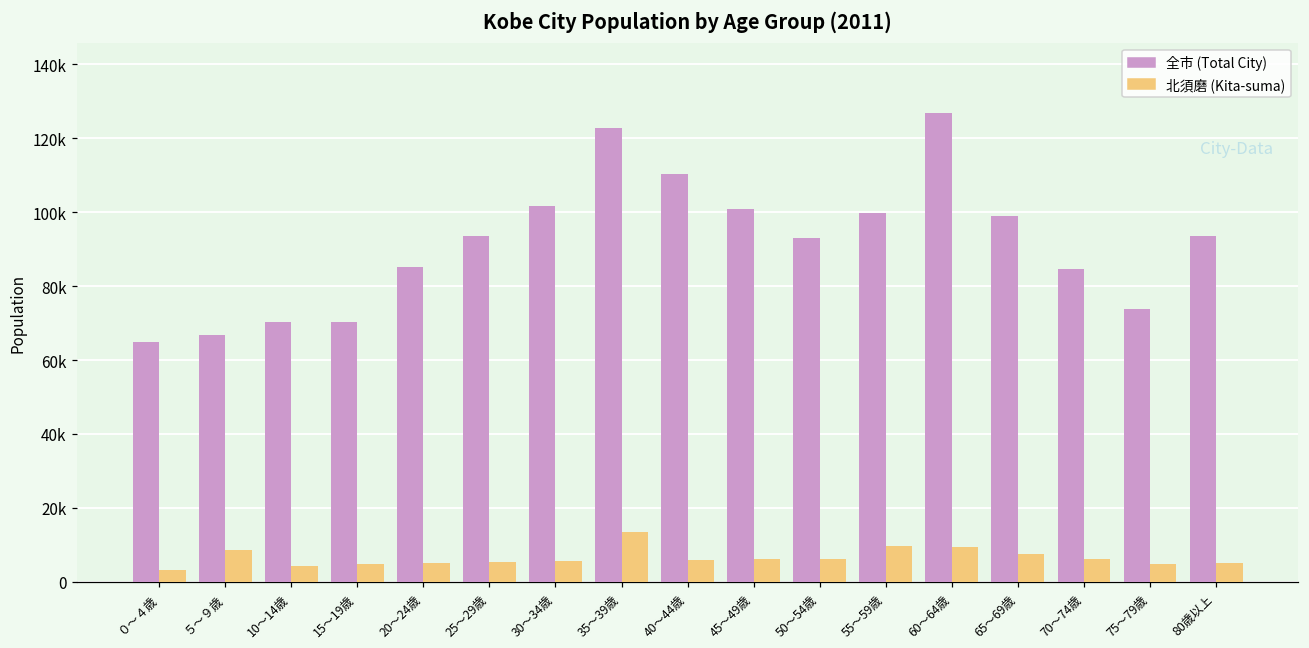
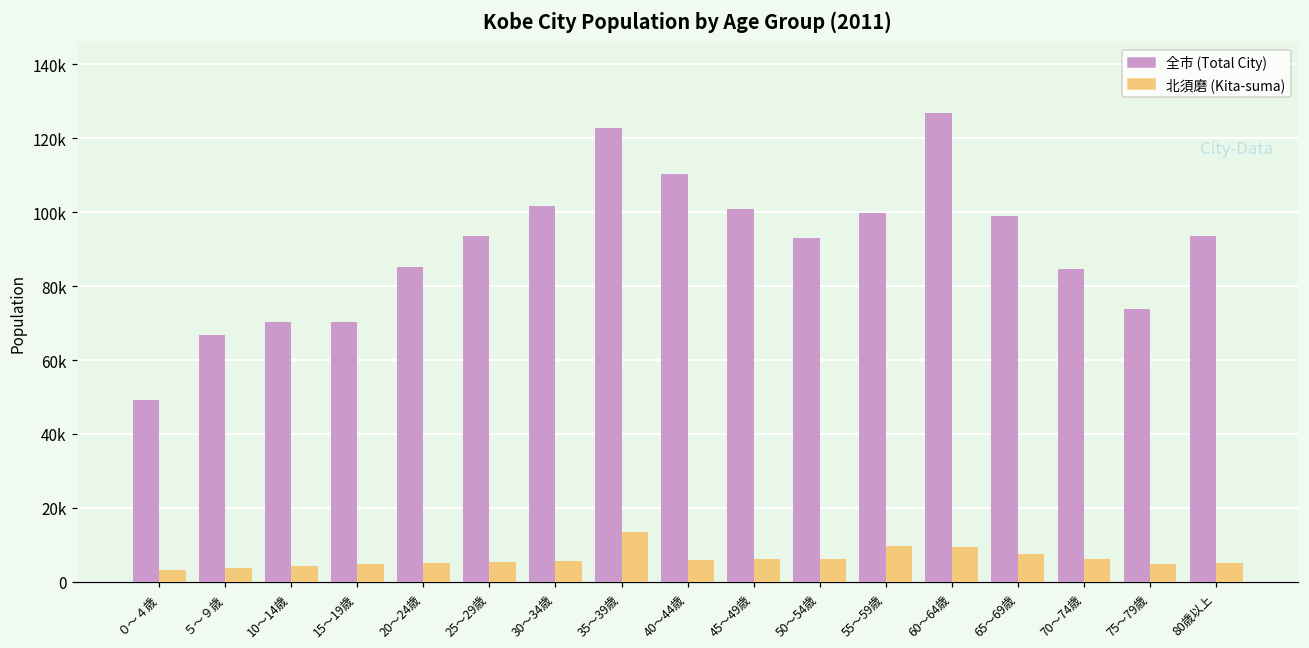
全市 (Total City), ０～４歳: 65000 -> 49000
北須磨 (Kita-suma), ５～９歳: 9000 -> 4000
